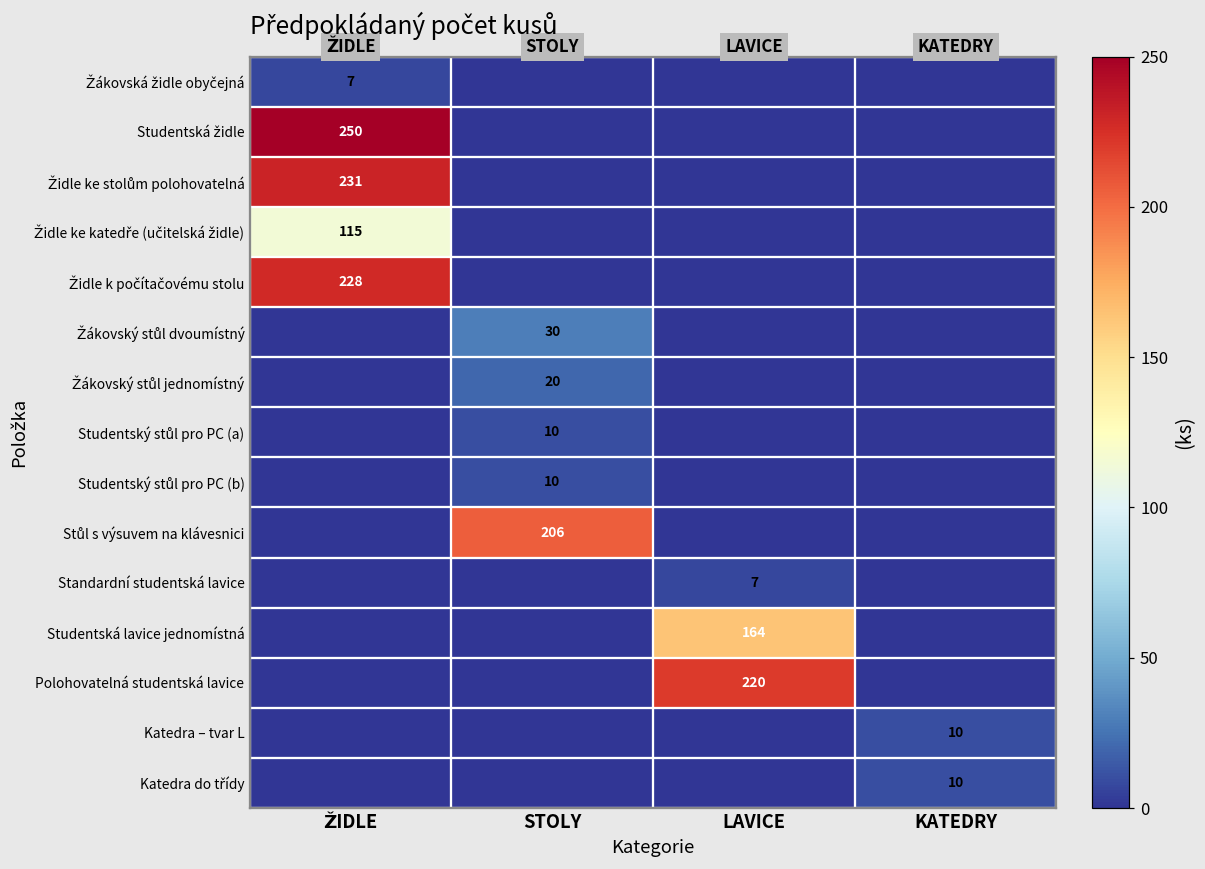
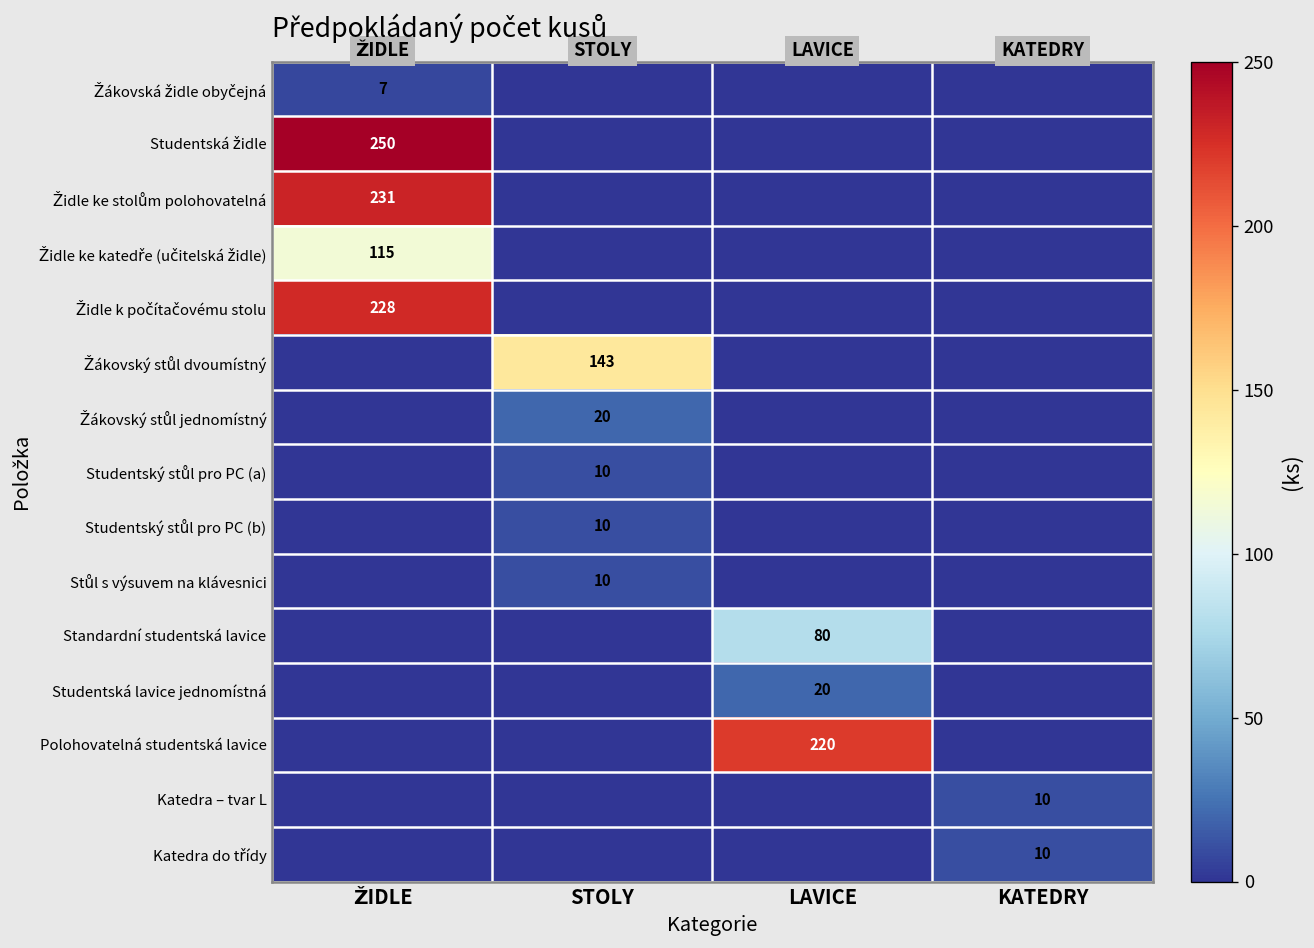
Žákovský stůl dvoumístný, STOLY: 30 -> 143
Stůl s výsuvem na klávesnici, STOLY: 206 -> 10
Standardní studentská lavice, LAVICE: 7 -> 80
Studentská lavice jednomístná, LAVICE: 164 -> 20
